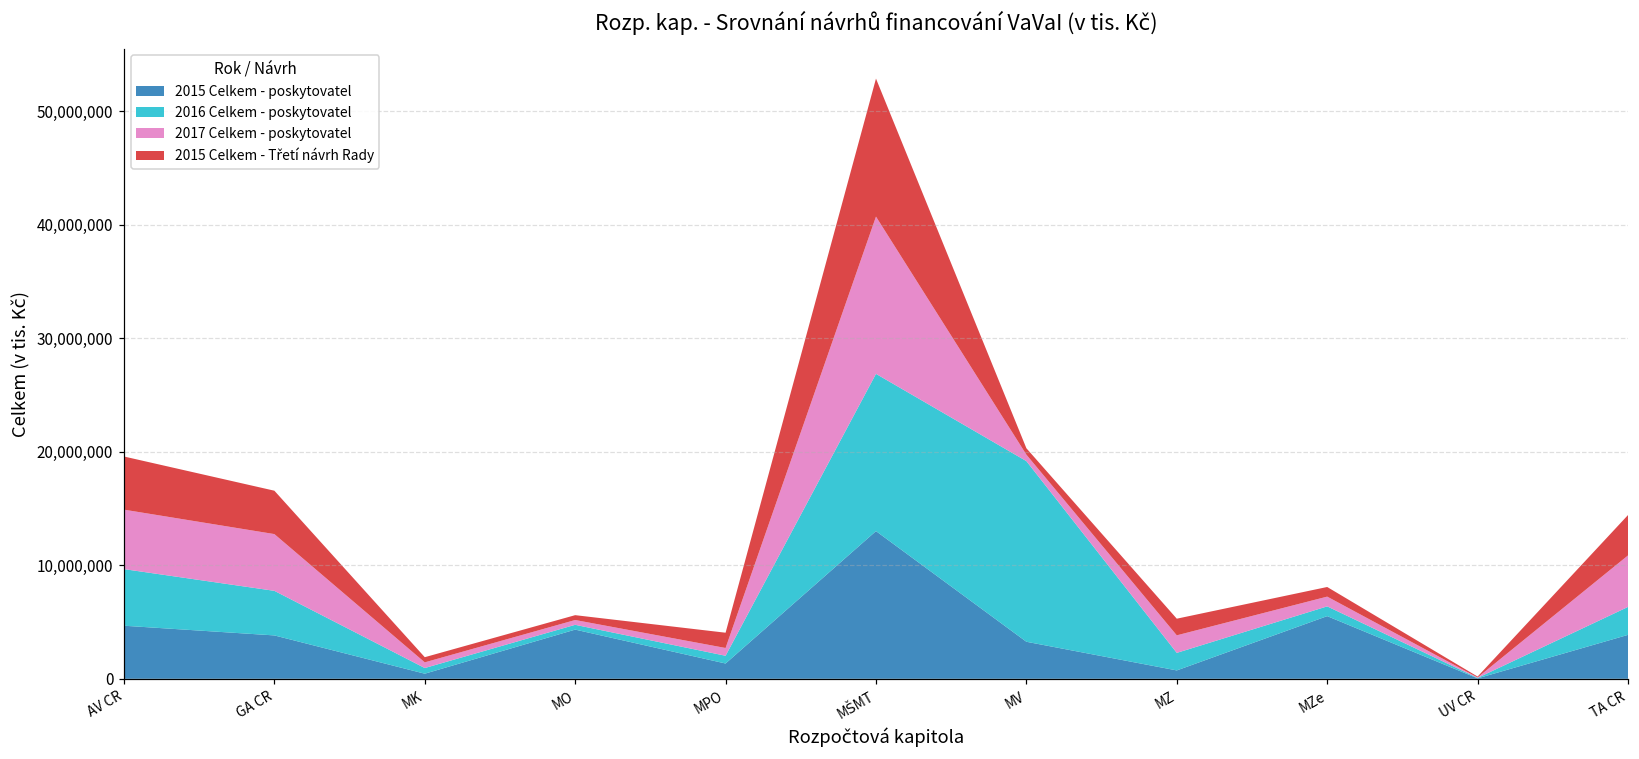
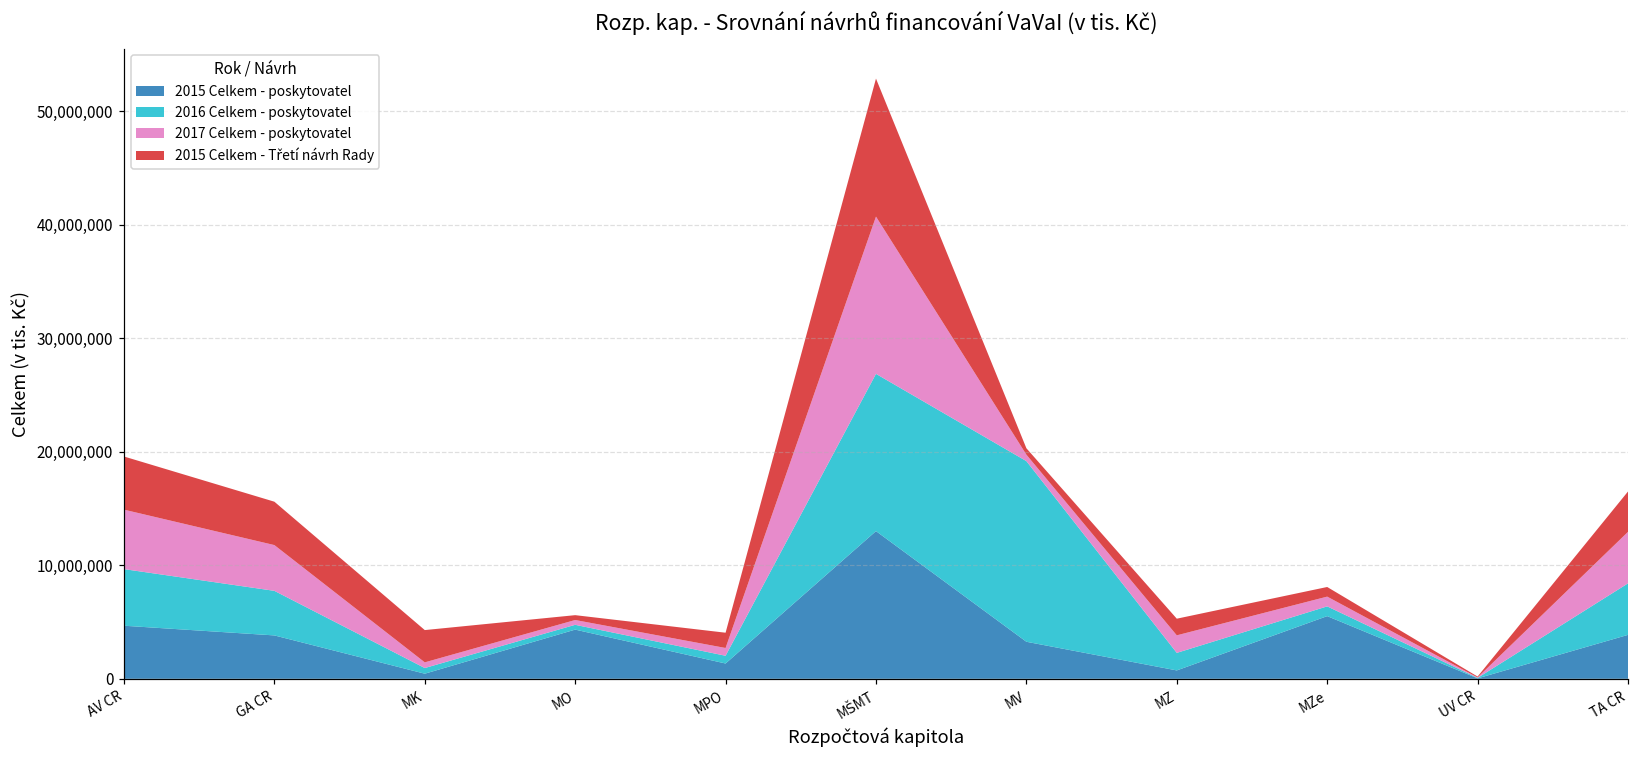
2017 Celkem - poskytovatel, GA CR: 5,000,000 -> 4,000,000
2015 Celkem - Třetí návrh Rady, MK: 500,000 -> 2,800,000
2016 Celkem - poskytovatel, TA CR: 2,500,000 -> 4,500,000
